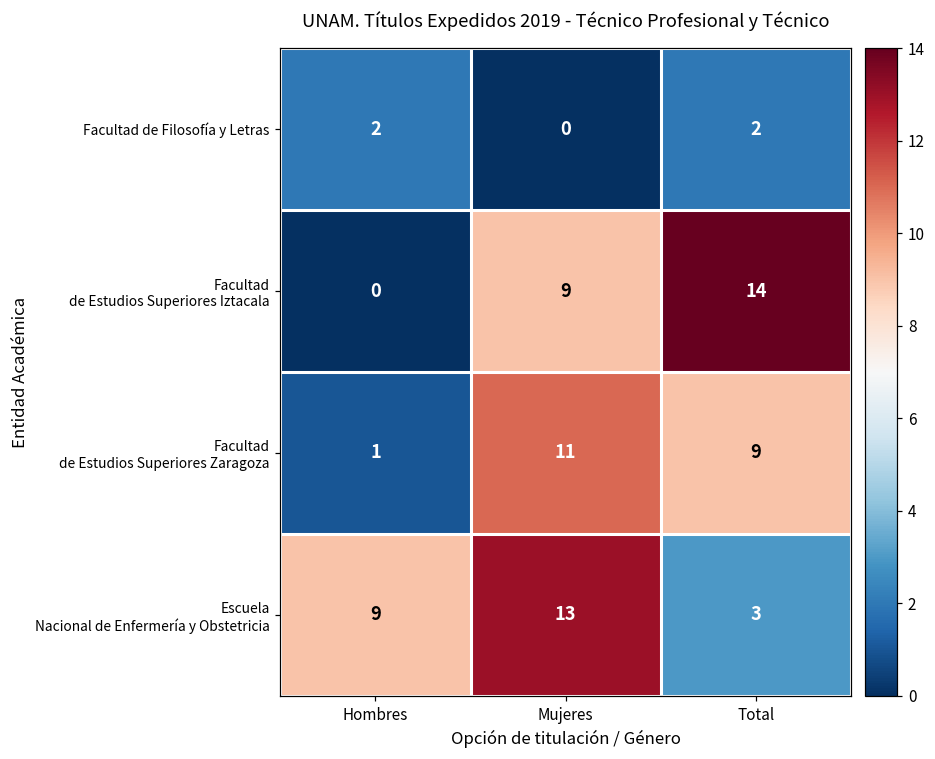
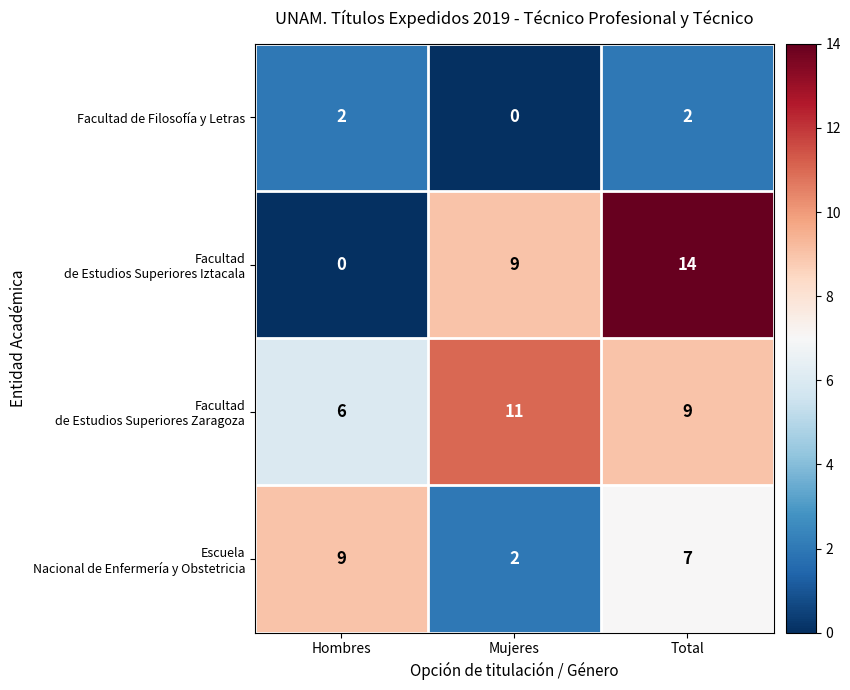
Facultad de Estudios Superiores Zaragoza, Hombres: 1 -> 6
Escuela Nacional de Enfermería y Obstetricia, Mujeres: 13 -> 2
Escuela Nacional de Enfermería y Obstetricia, Total: 3 -> 7
